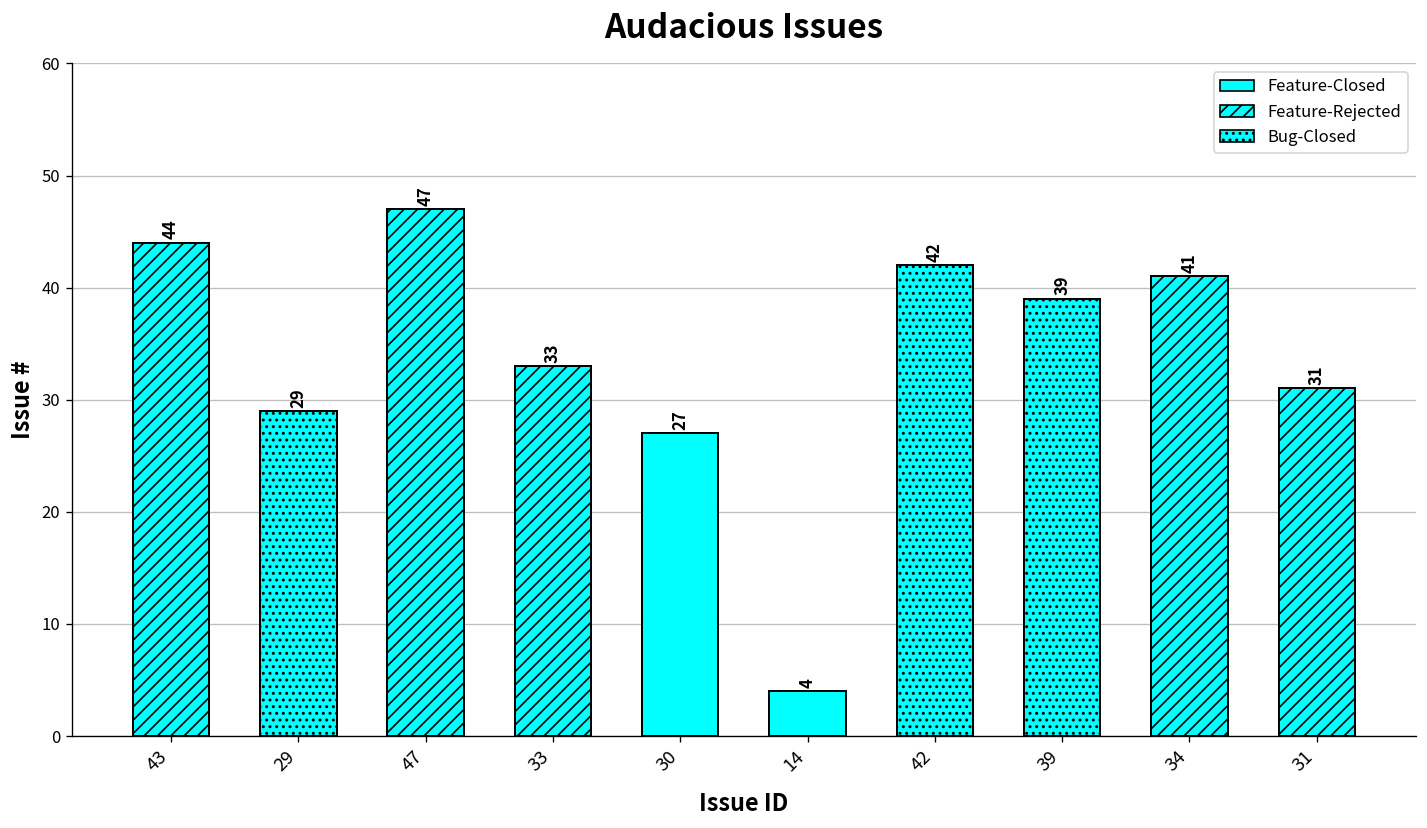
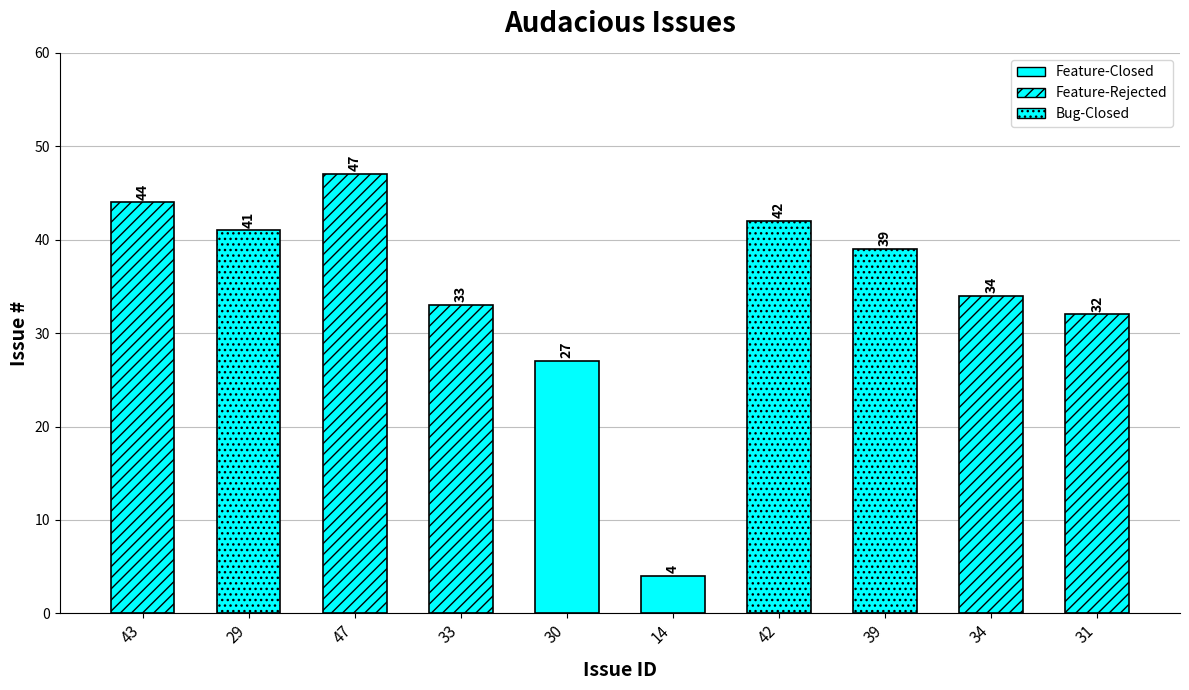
29: 29 -> 41
34: 41 -> 34
31: 31 -> 32
